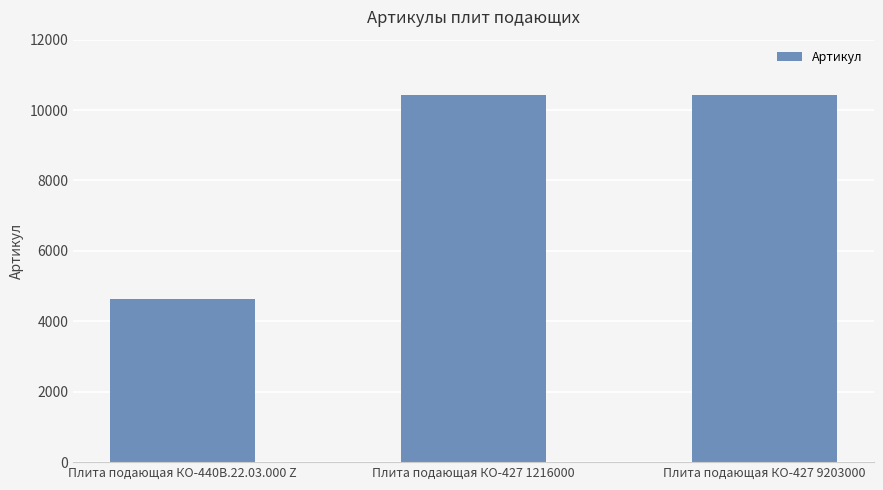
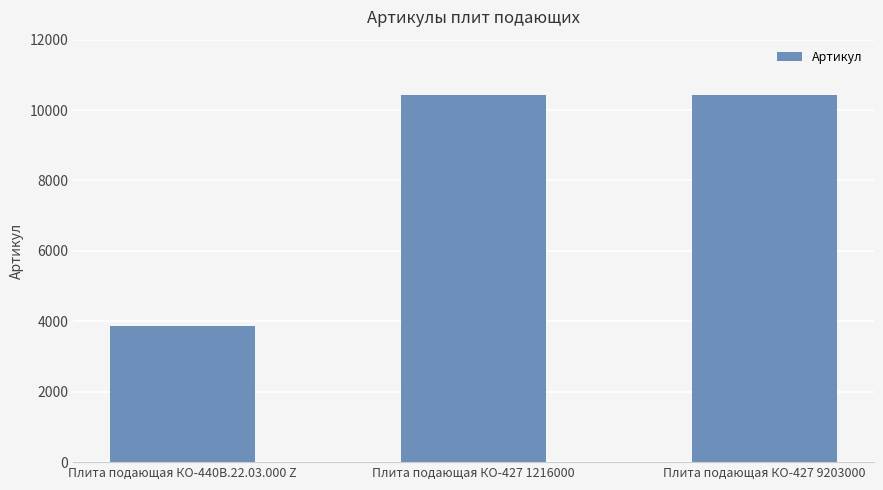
Плита подающая КО-440В.22.03.000 Z: 4600 -> 3900
